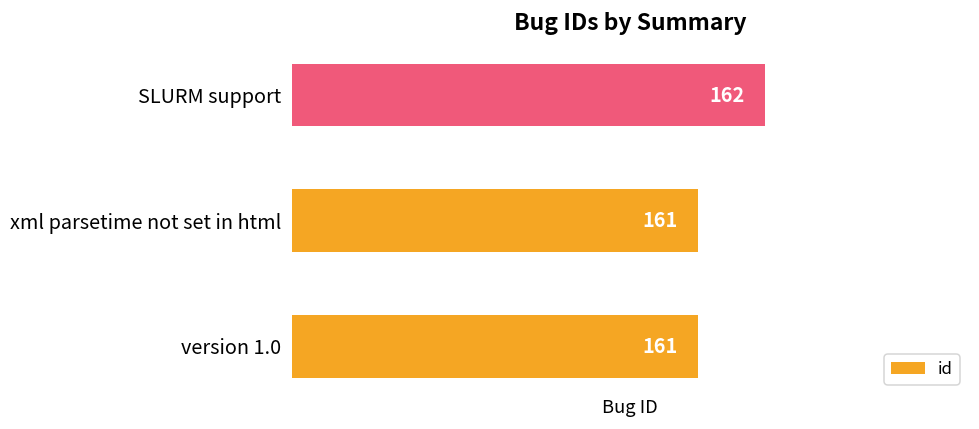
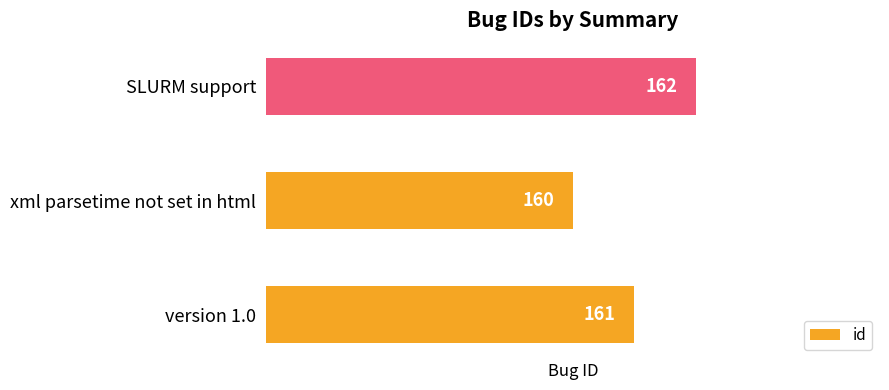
xml parsetime not set in html: 161 -> 160
